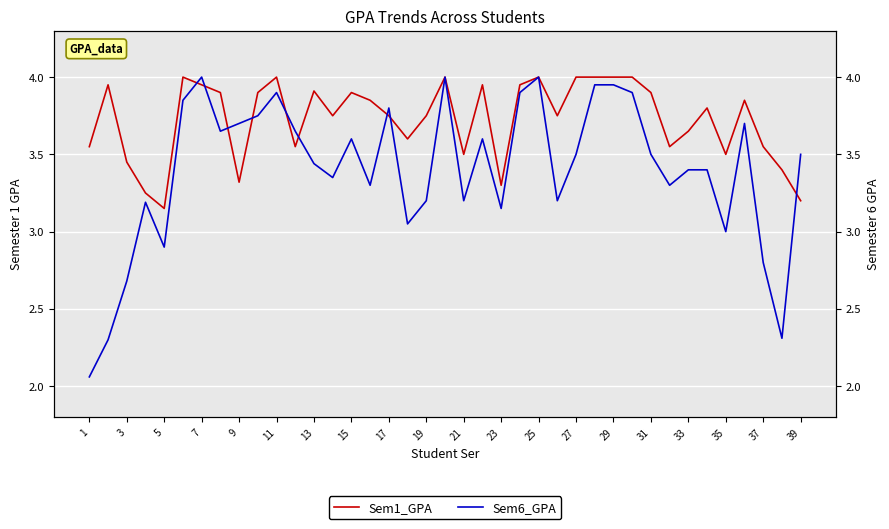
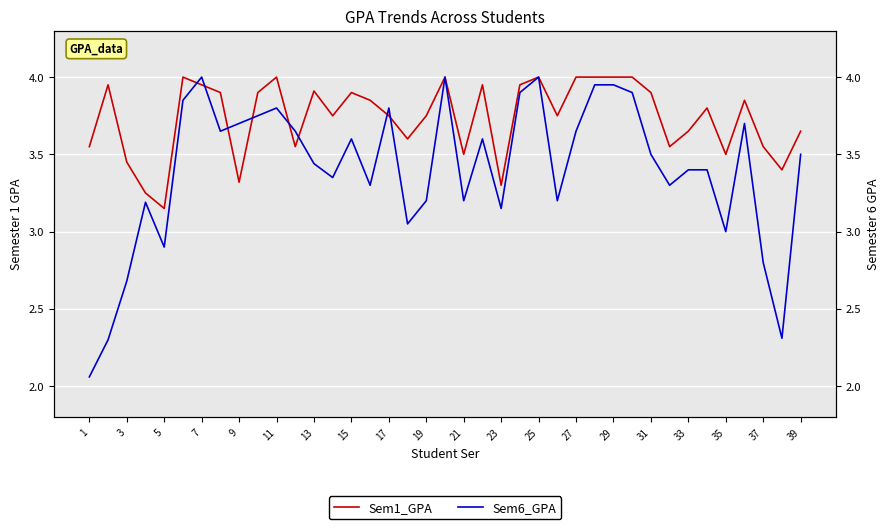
Sem1_GPA, 39: 3.20 -> 3.65
Sem6_GPA, 11: 3.9 -> 3.8
Sem6_GPA, 27: 3.50 -> 3.65
